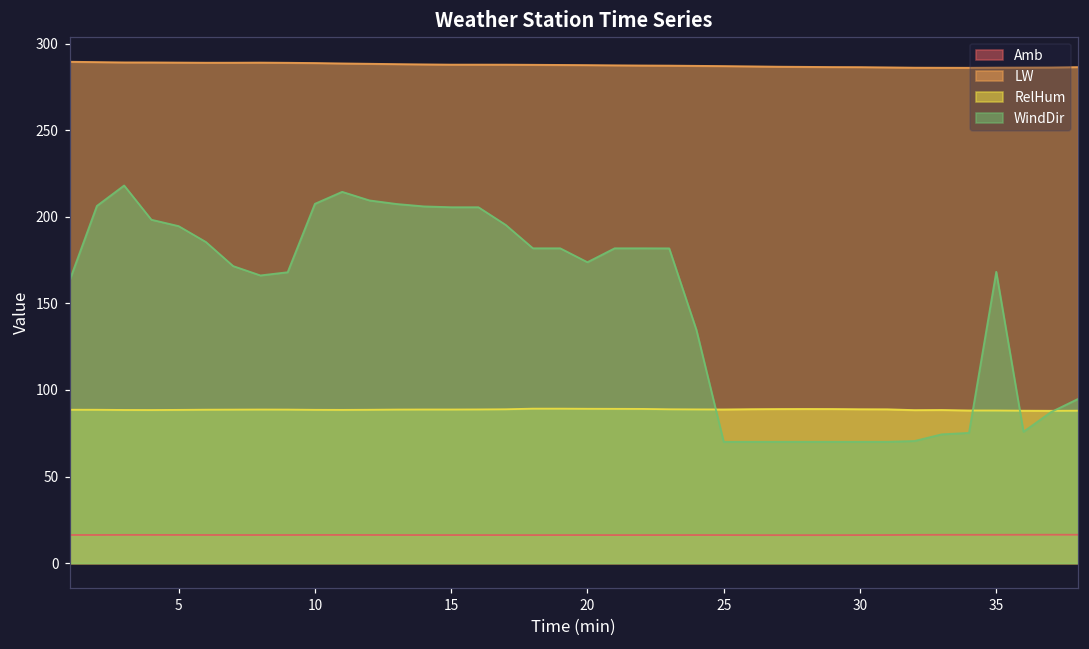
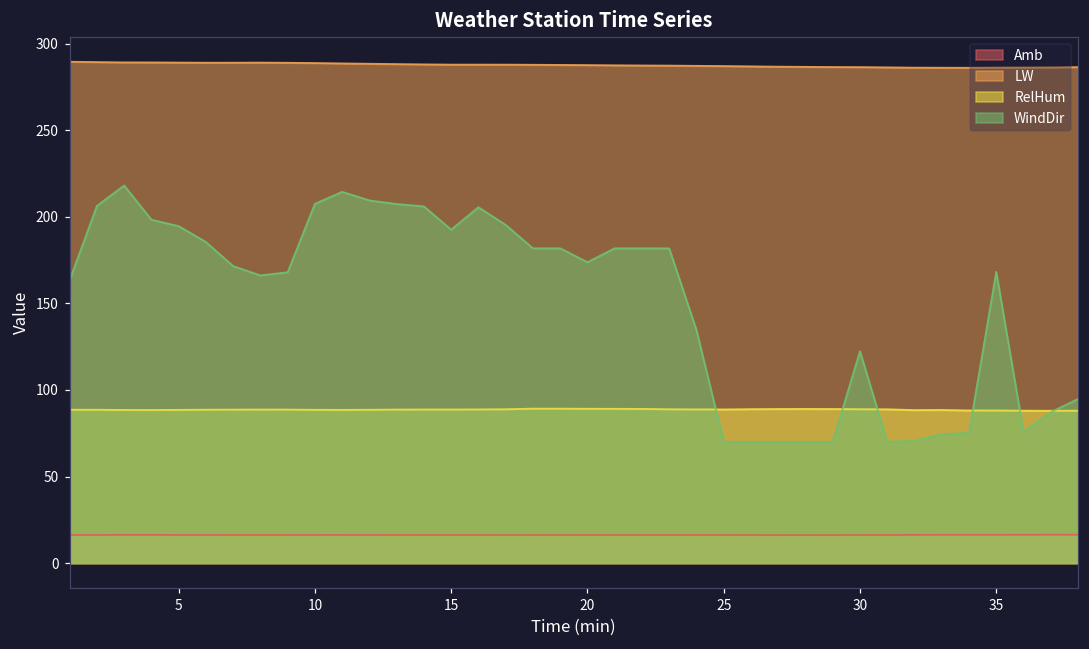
WindDir, 15: 205 -> 193
WindDir, 30: 70 -> 122
